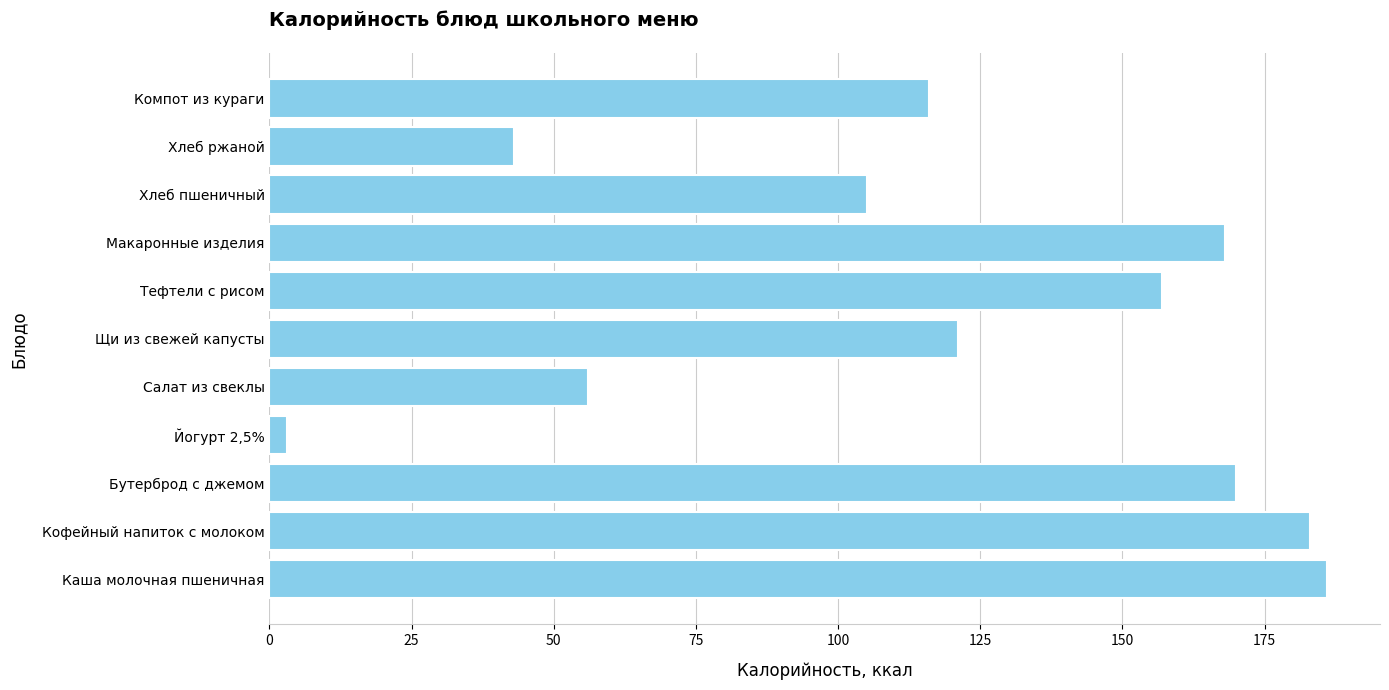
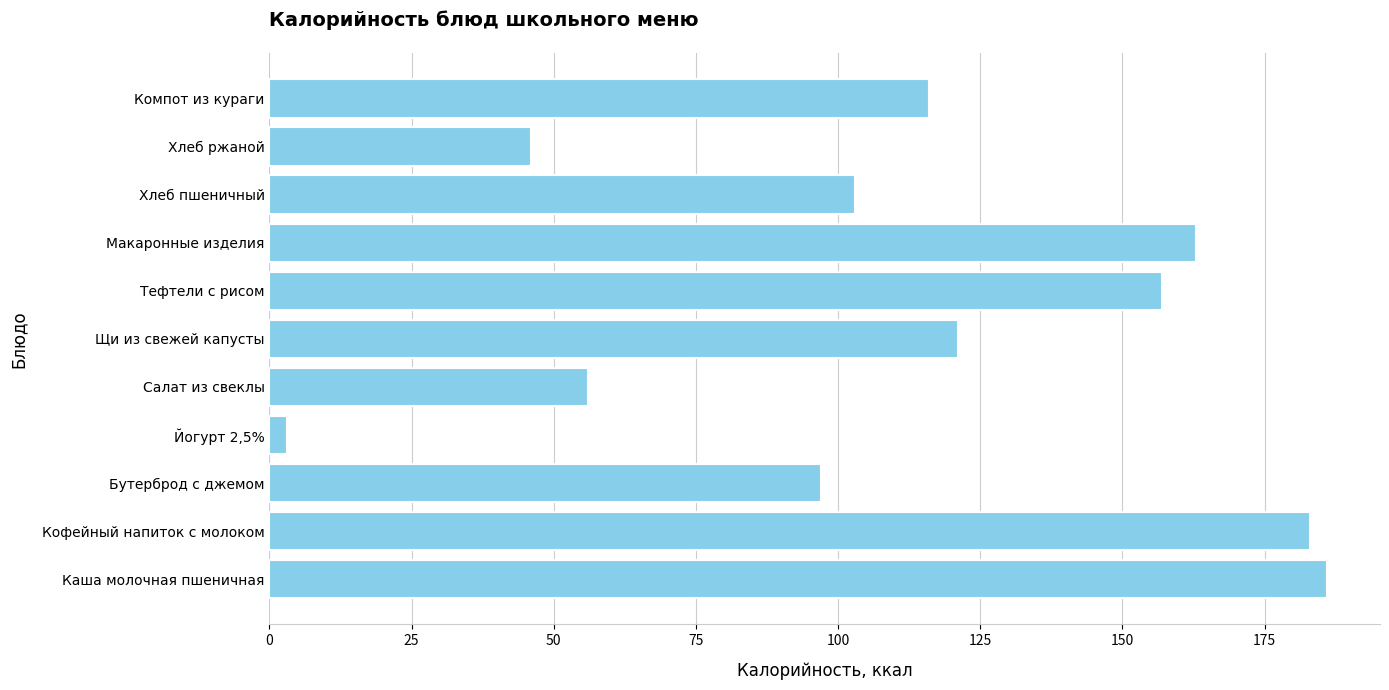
Хлеб ржаной: 43 -> 46
Хлеб пшеничный: 105 -> 103
Макаронные изделия: 168 -> 163
Бутерброд с джемом: 170 -> 97
